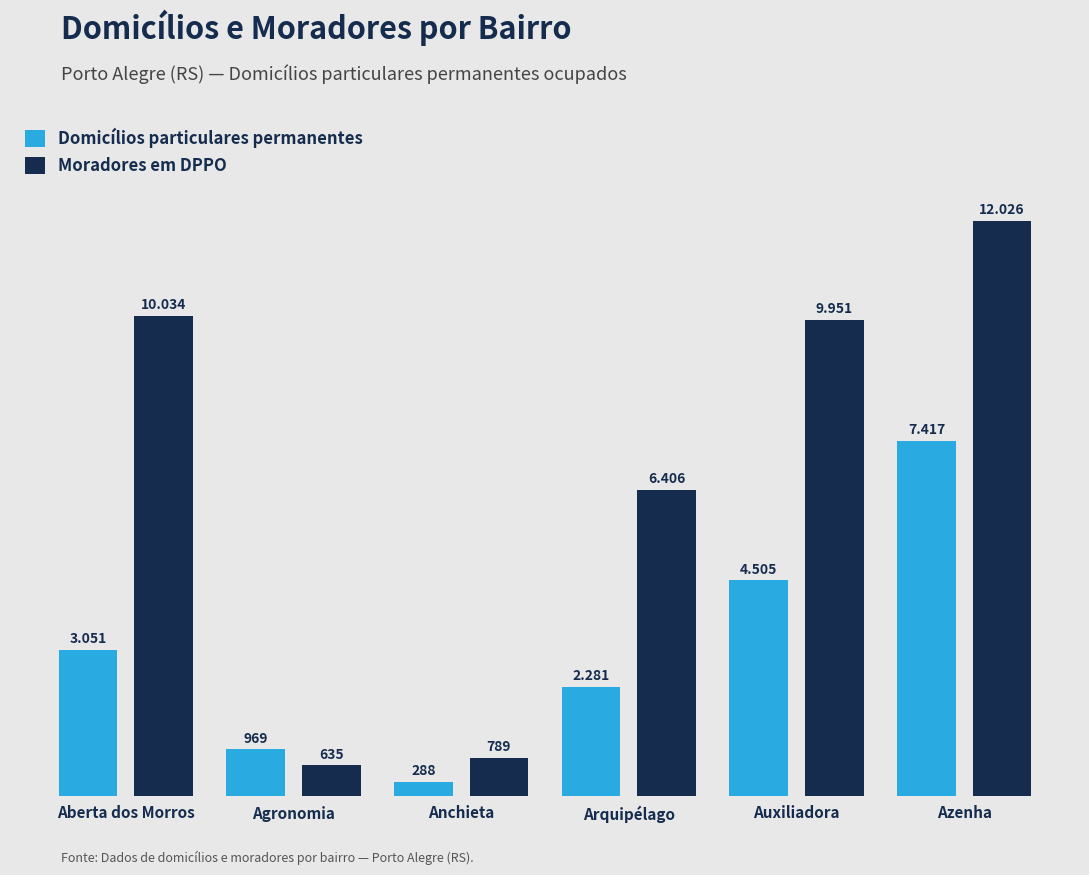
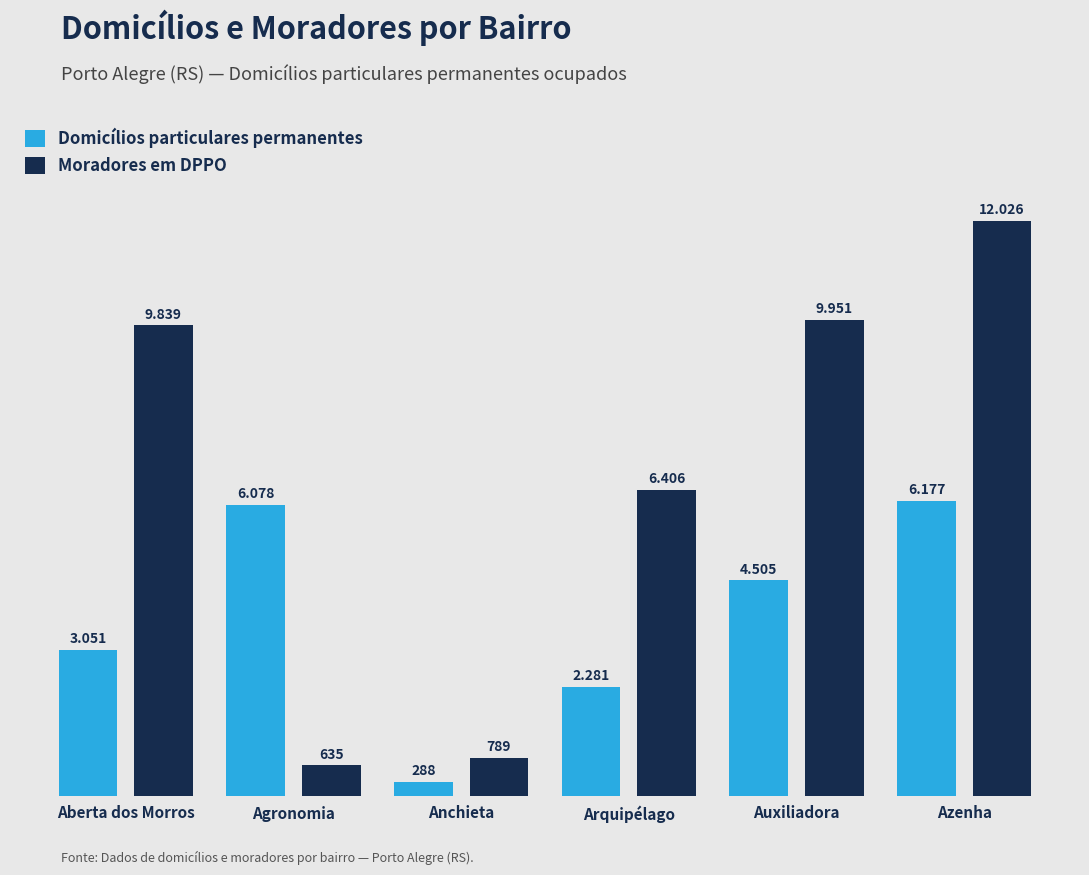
Moradores em DPPO, Aberta dos Morros: 10.034 -> 9.839
Domicílios particulares permanentes, Agronomia: 969 -> 6.078
Domicílios particulares permanentes, Azenha: 7.417 -> 6.177
